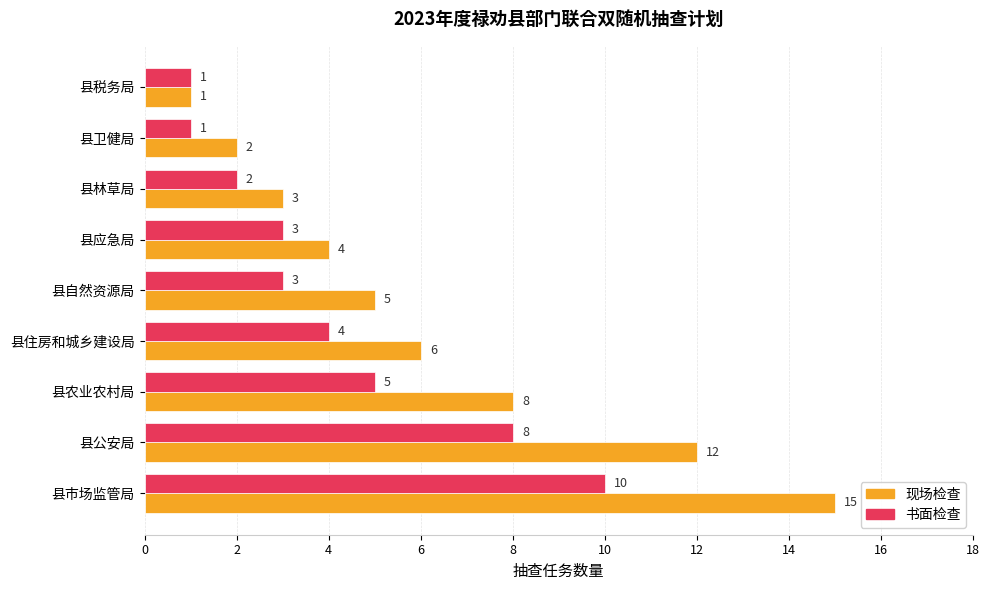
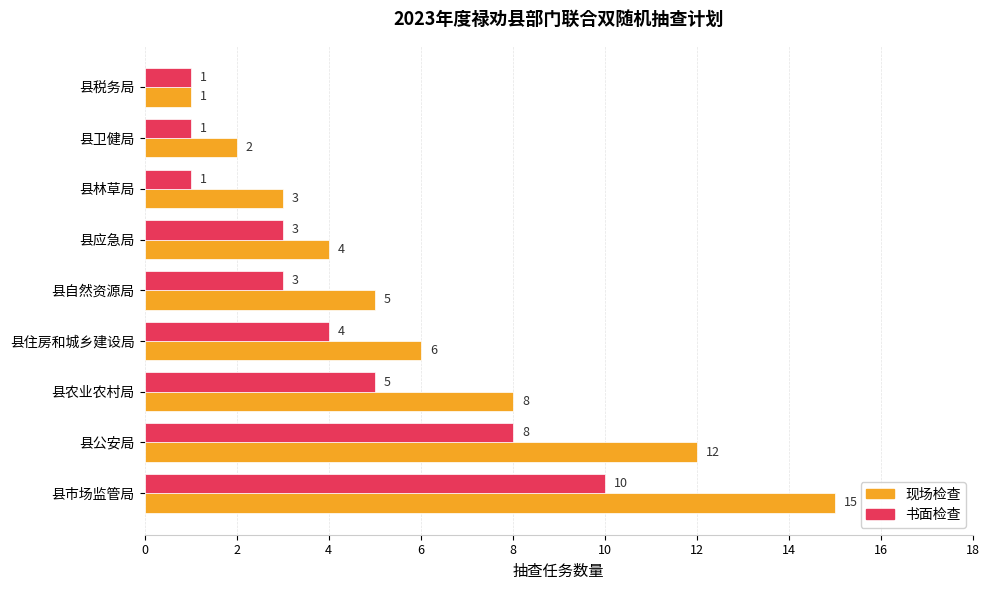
书面检查, 县林草局: 2 -> 1
